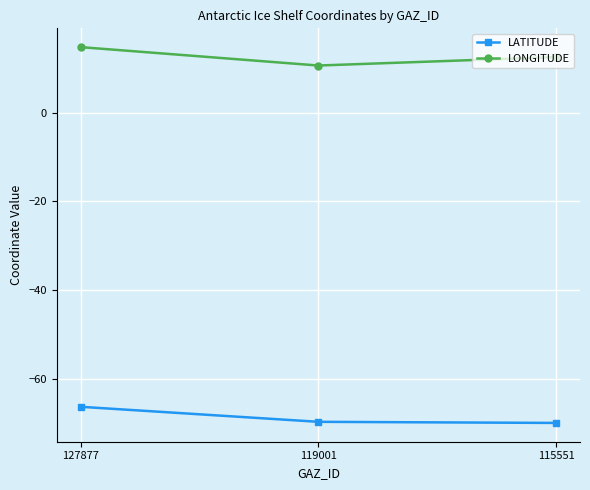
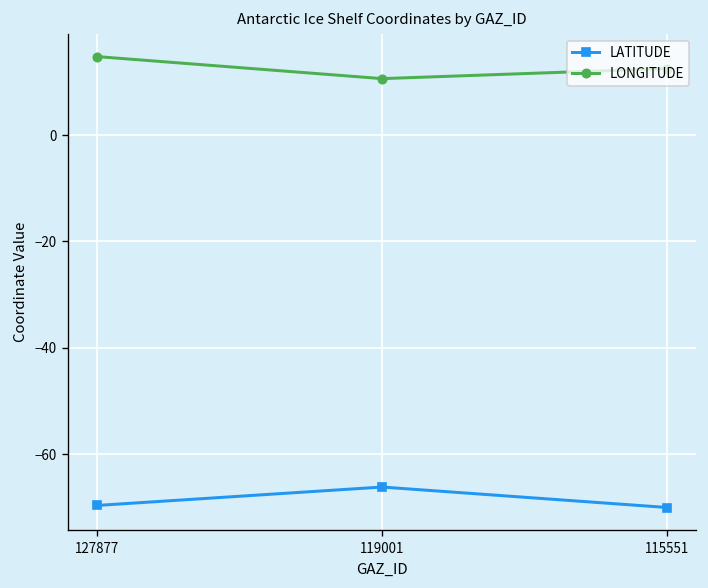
LATITUDE, 127877: -66 -> -70
LATITUDE, 119001: -70 -> -66
